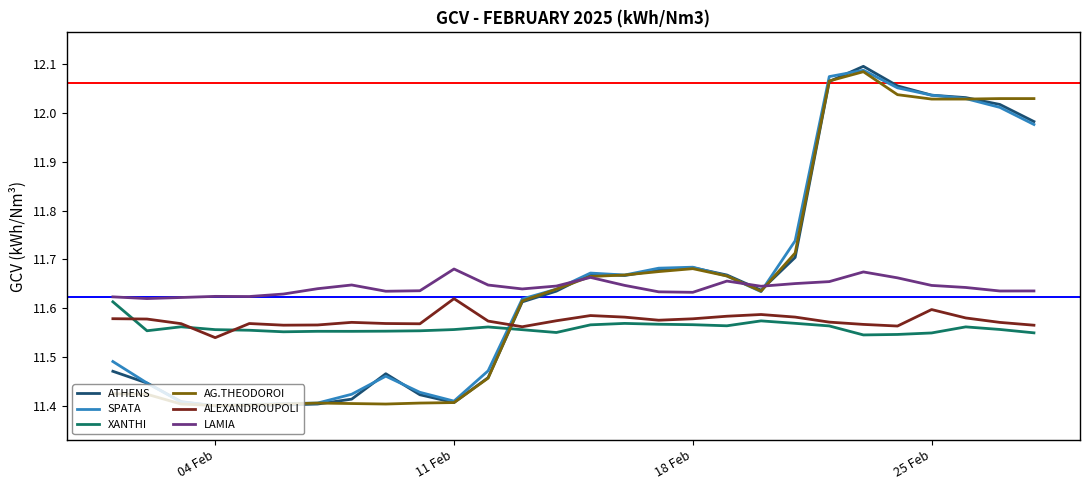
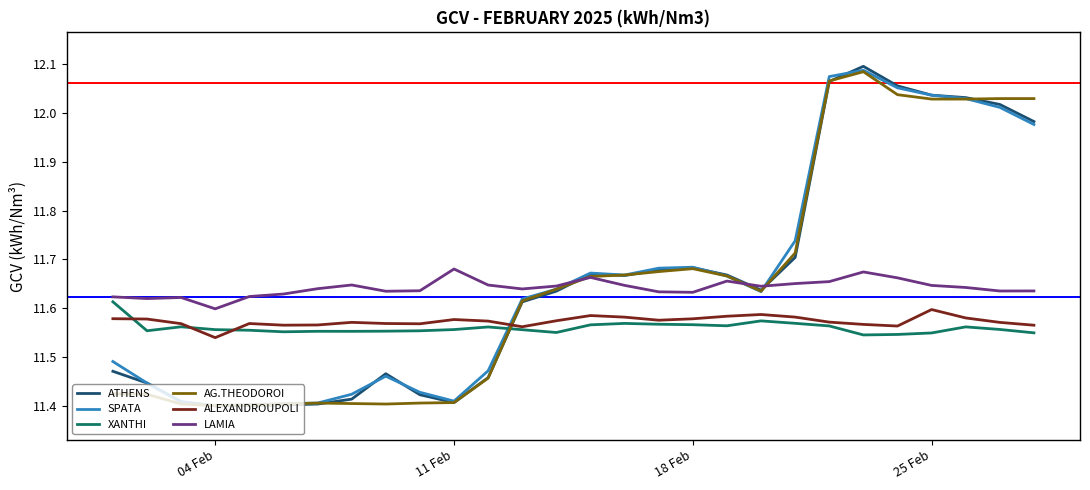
LAMIA, 04 Feb: 11.62 -> 11.60
ALEXANDROUPOLI, 11 Feb: 11.62 -> 11.58
